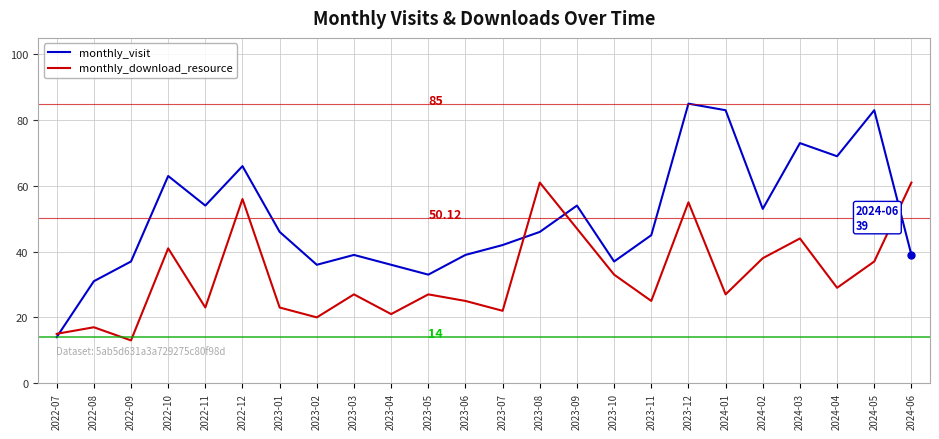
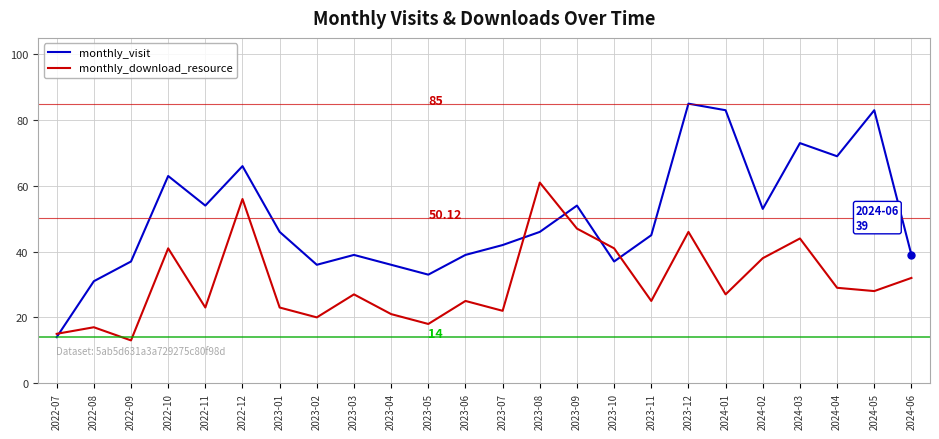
monthly_download_resource, 2023-05: 27 -> 18
monthly_download_resource, 2023-10: 33 -> 41
monthly_download_resource, 2023-12: 55 -> 46
monthly_download_resource, 2024-05: 37 -> 28
monthly_download_resource, 2024-06: 61 -> 32
